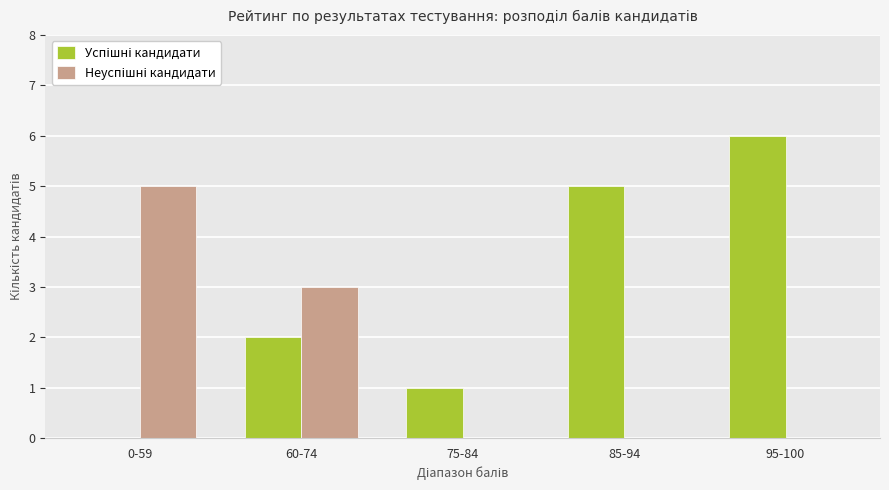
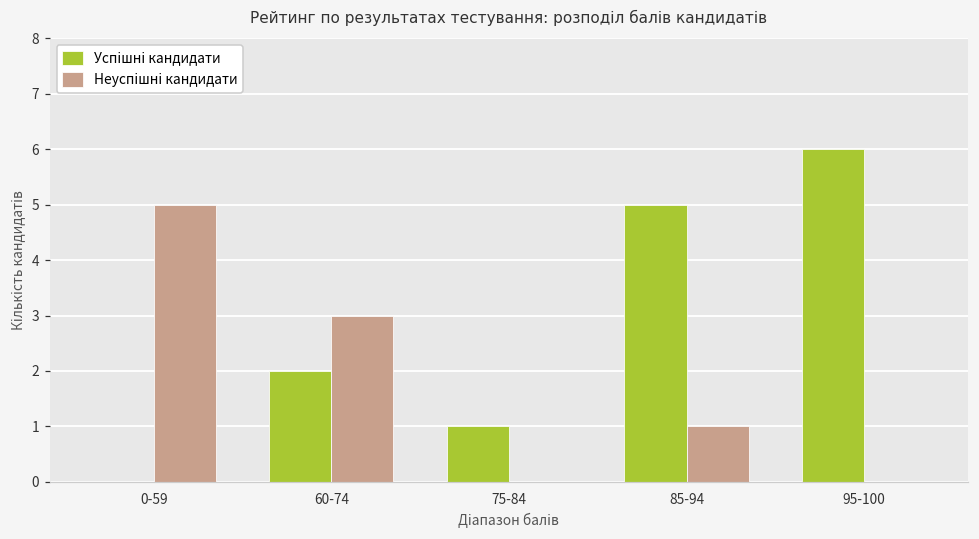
Неуспішні кандидати, 85-94: 0 -> 1
